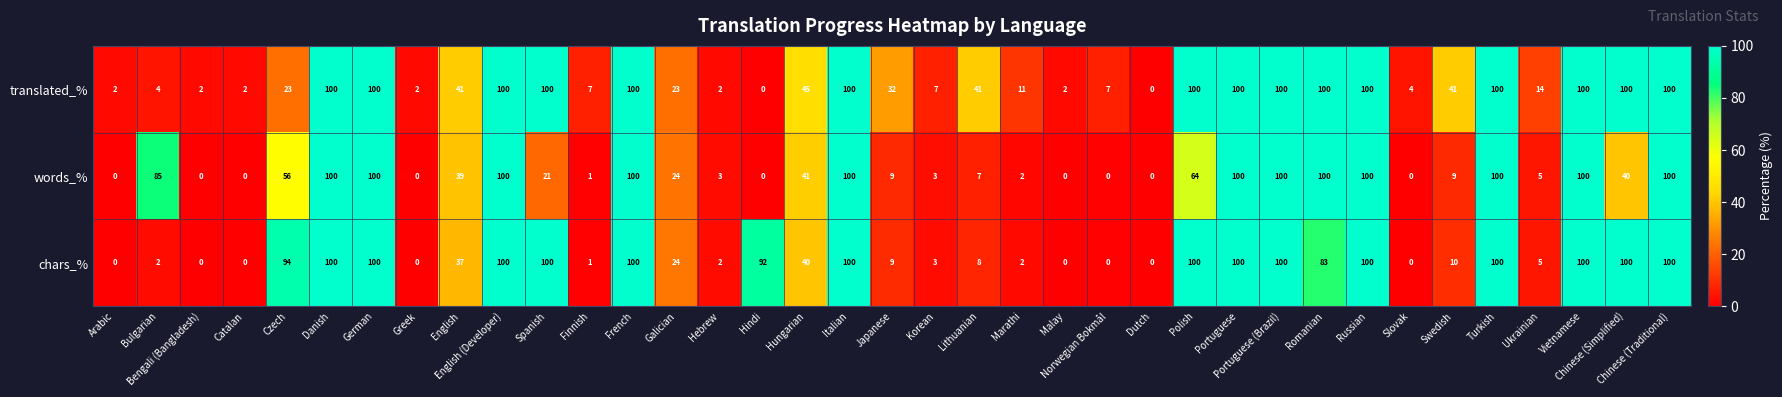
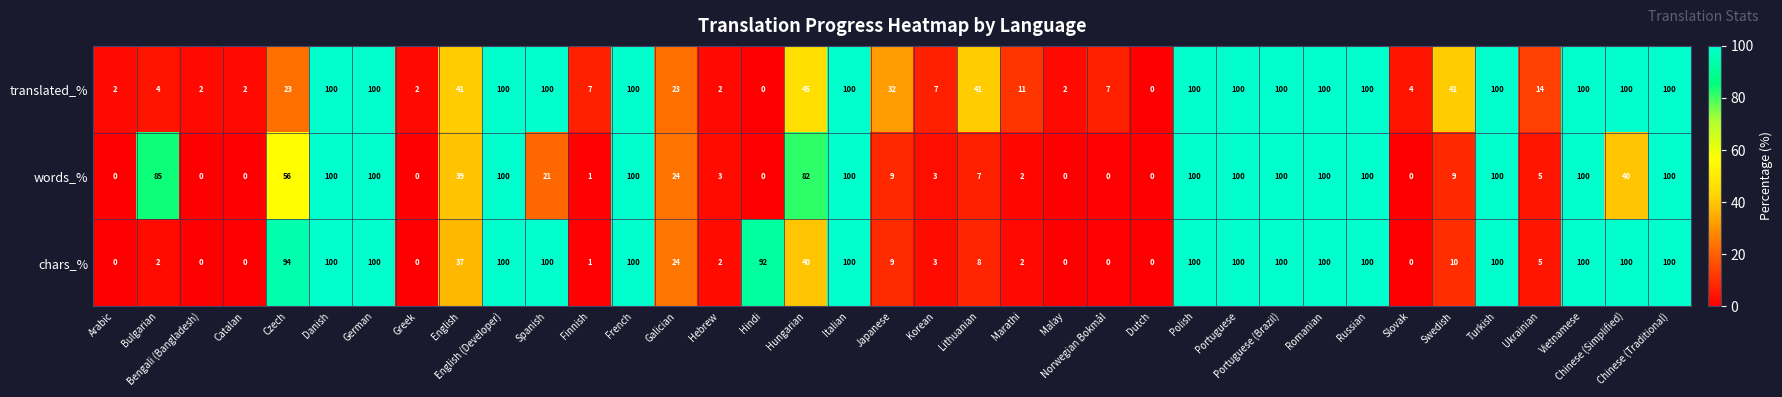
words_%, Hungarian: 41 -> 82
words_%, Polish: 64 -> 100
chars_%, Romanian: 83 -> 100
